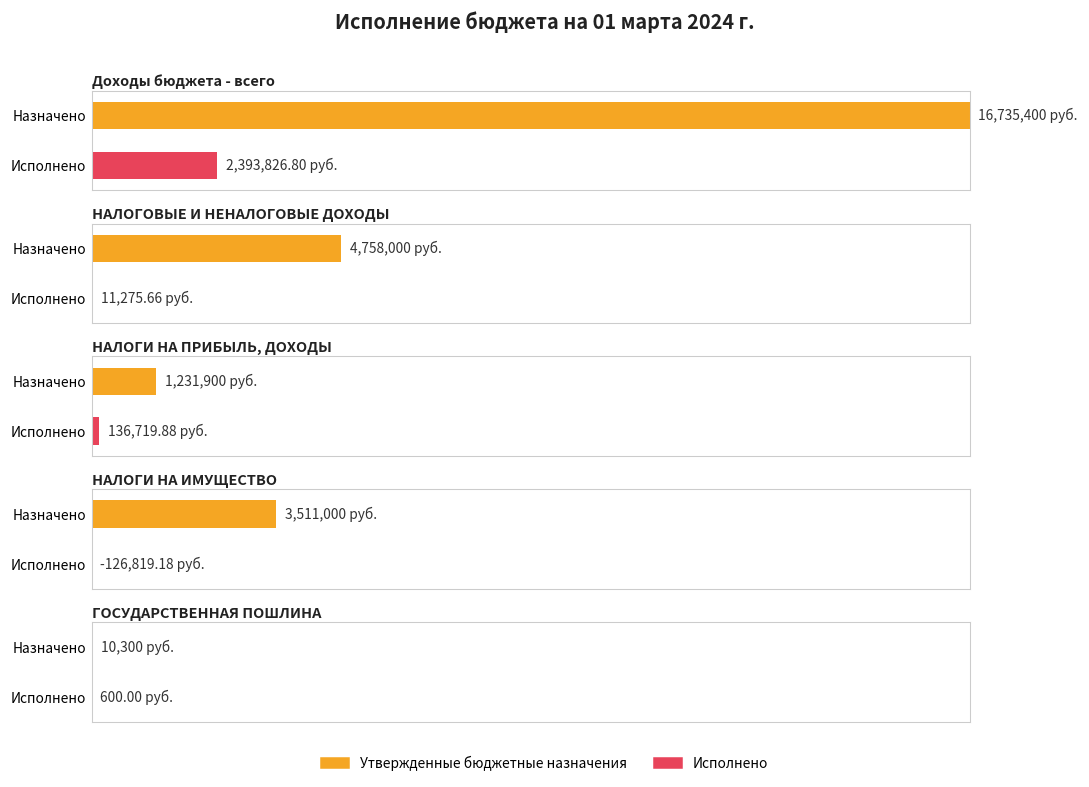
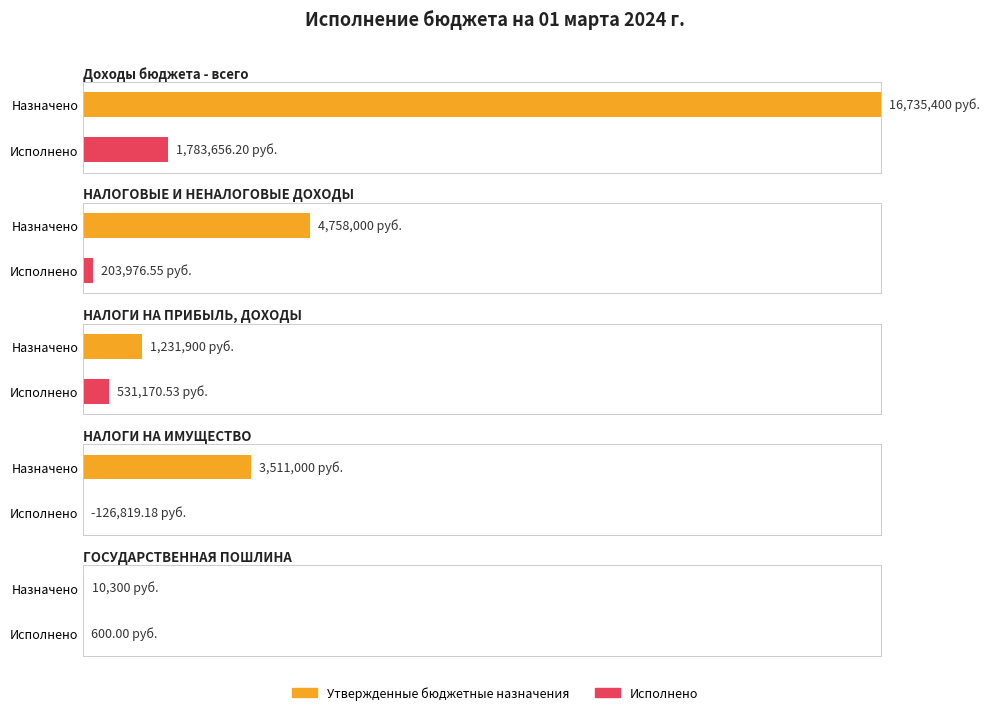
Доходы бюджета - всего, Исполнено: 2,393,826.80 -> 1,783,656.20
НАЛОГОВЫЕ И НЕНАЛОГОВЫЕ ДОХОДЫ, Исполнено: 11,275.66 -> 203,976.55
НАЛОГИ НА ПРИБЫЛЬ, ДОХОДЫ, Исполнено: 136,719.88 -> 531,170.53
